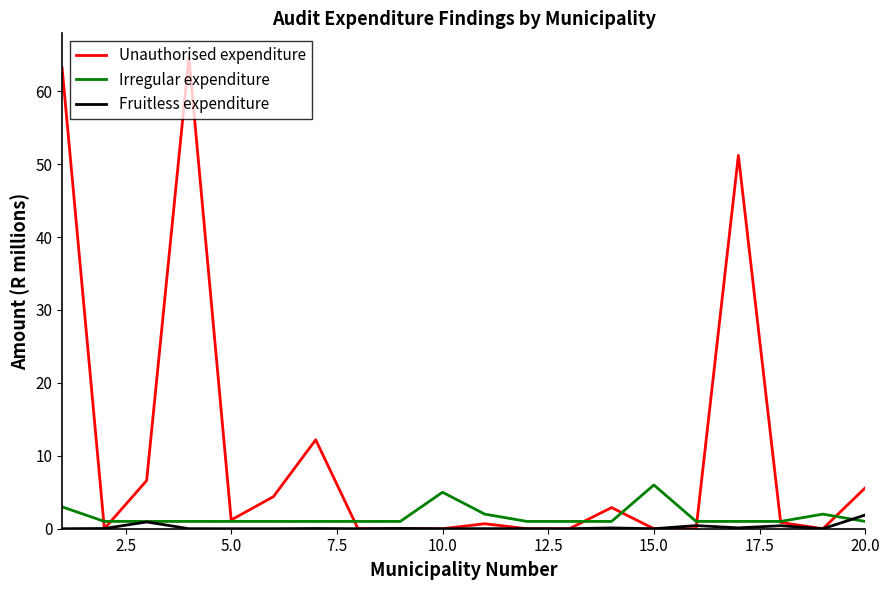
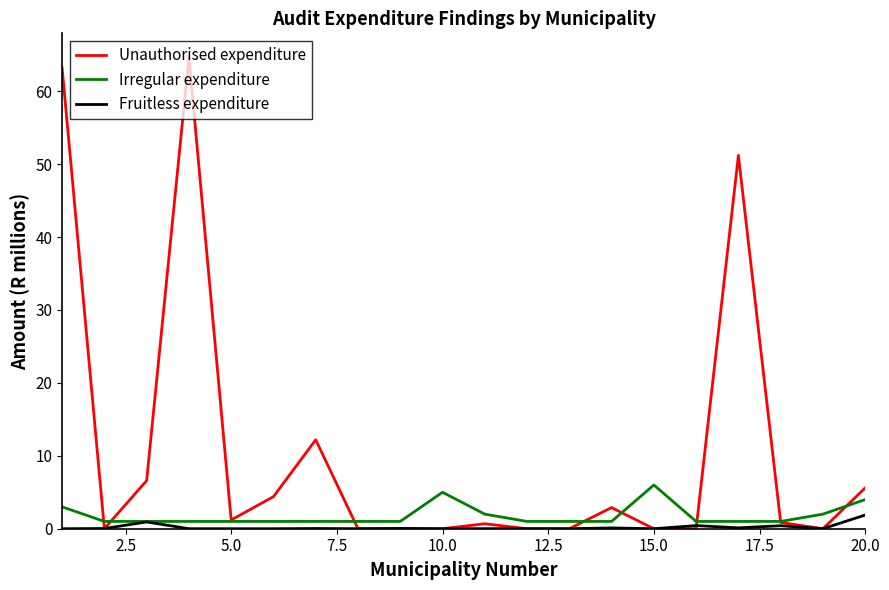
Irregular expenditure, 20.0: 1 -> 4
